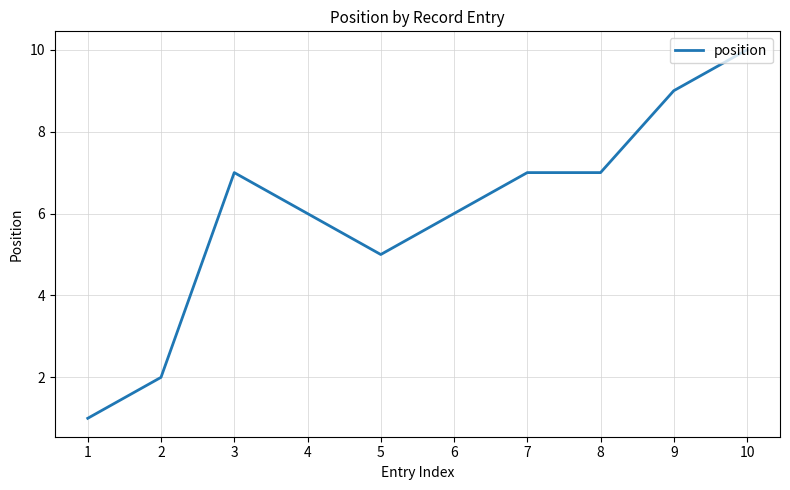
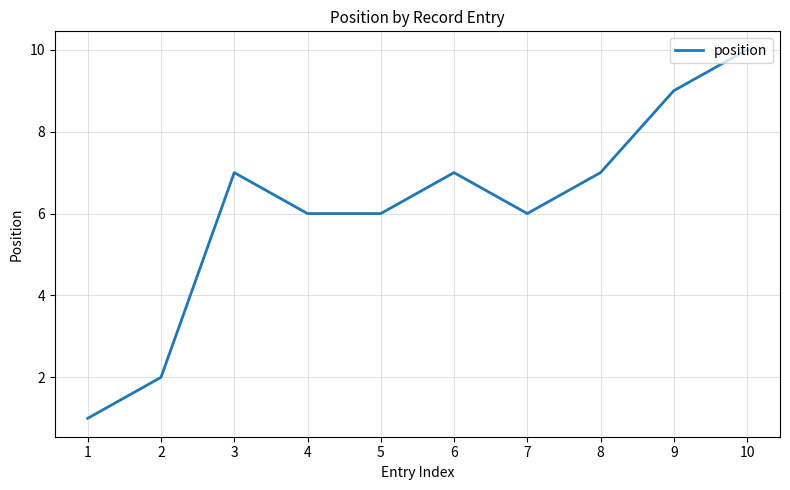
5: 5 -> 6
6: 6 -> 7
7: 7 -> 6
